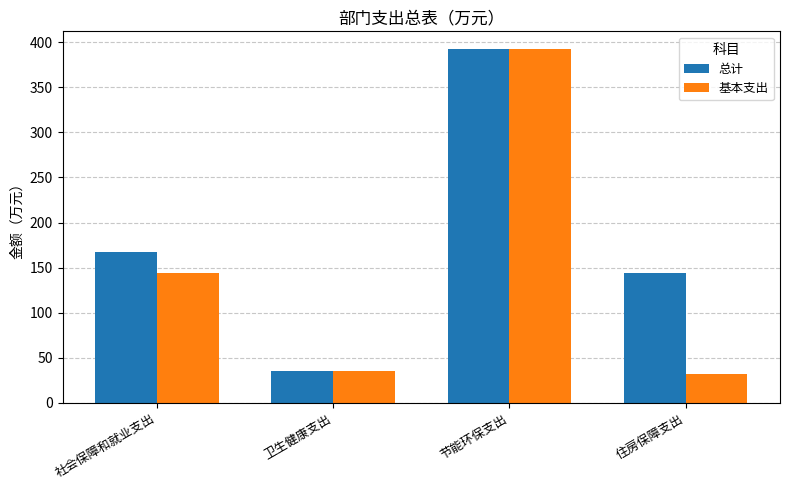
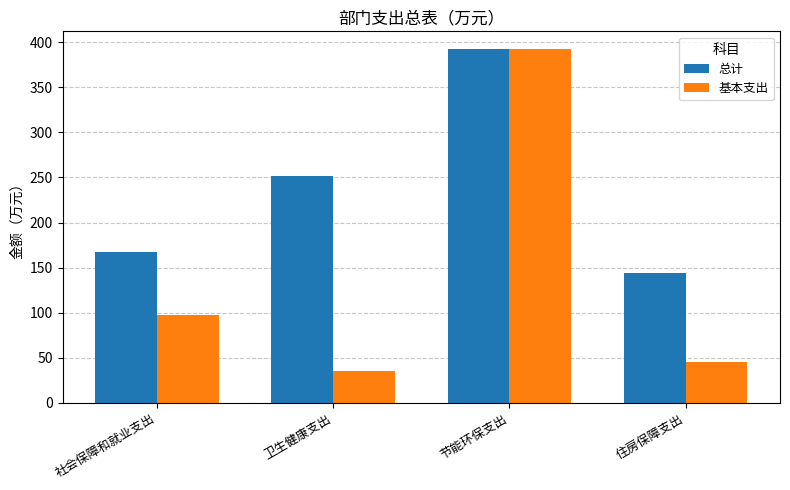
基本支出, 社会保障和就业支出: 140 -> 100
总计, 卫生健康支出: 40 -> 250
基本支出, 住房保障支出: 30 -> 50
